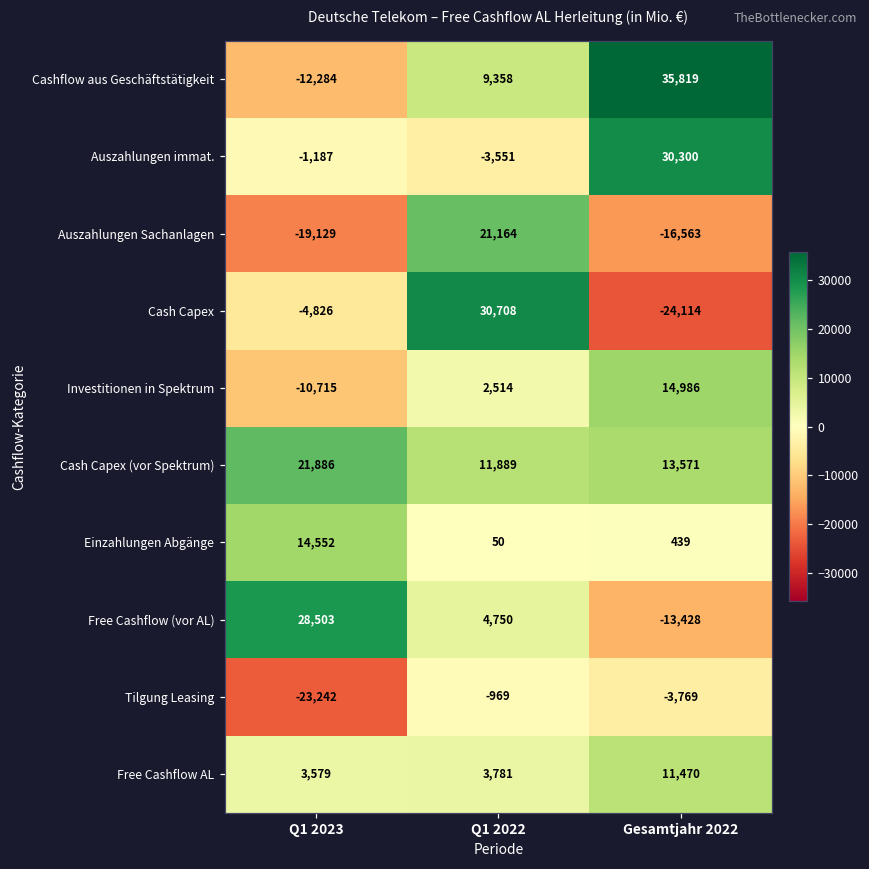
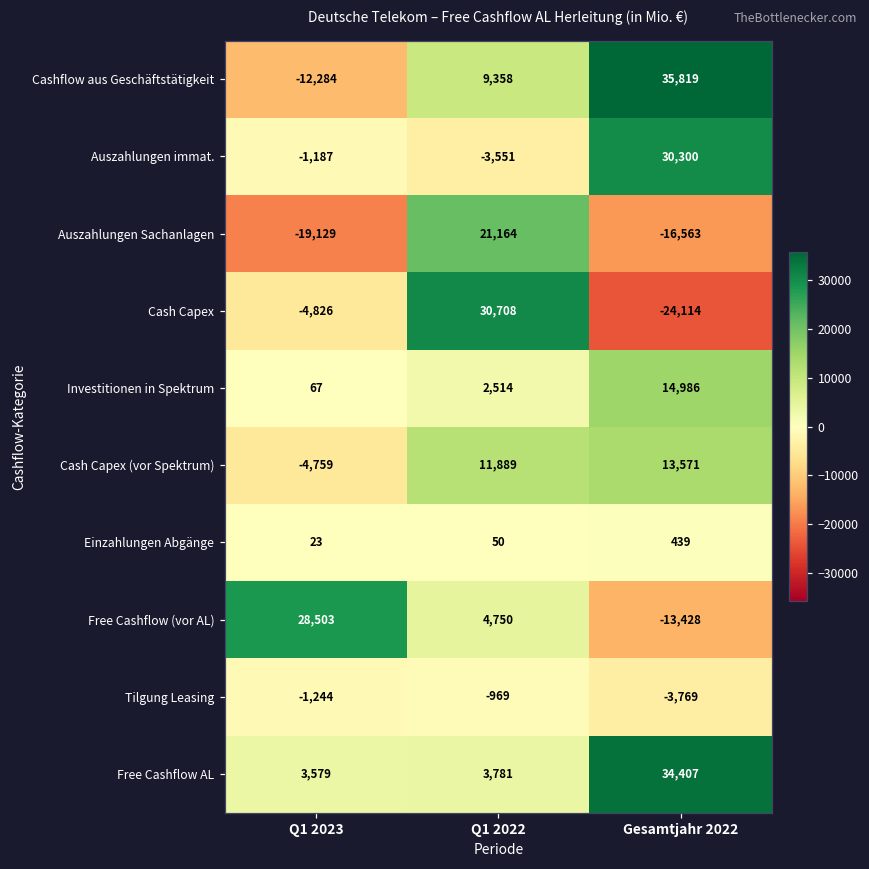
Investitionen in Spektrum, Q1 2023: -10,715 -> 67
Cash Capex (vor Spektrum), Q1 2023: 21,886 -> -4,759
Einzahlungen Abgänge, Q1 2023: 14,552 -> 23
Tilgung Leasing, Q1 2023: -23,242 -> -1,244
Free Cashflow AL, Gesamtjahr 2022: 11,470 -> 34,407
